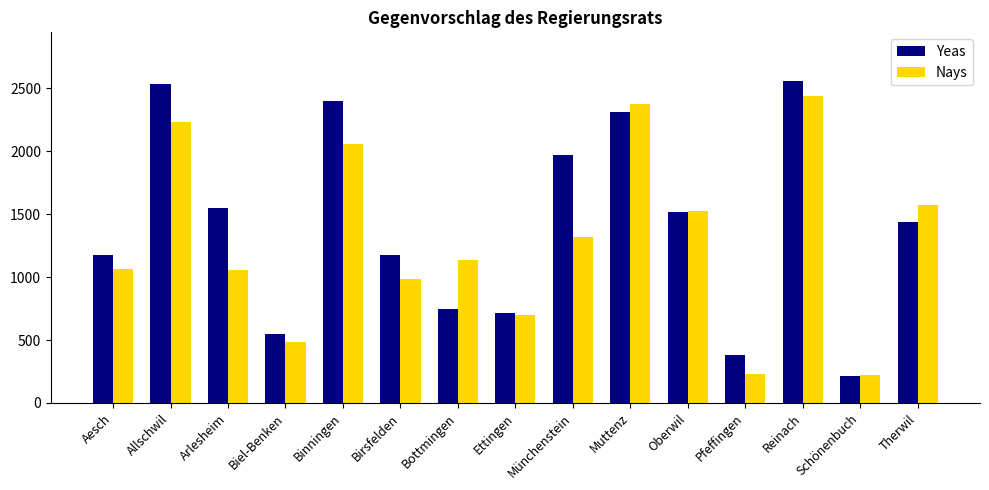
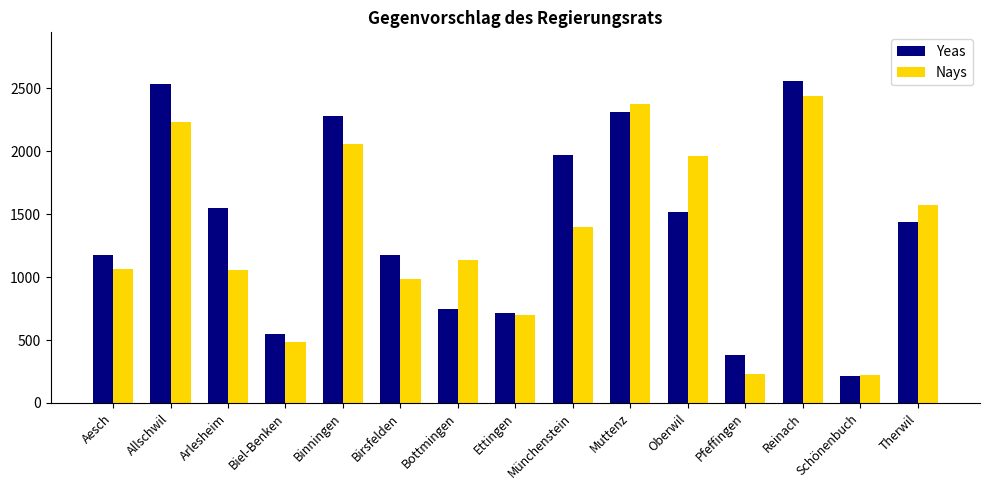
Yeas, Binningen: 2400 -> 2280
Nays, Münchenstein: 1320 -> 1400
Nays, Oberwil: 1520 -> 1960
